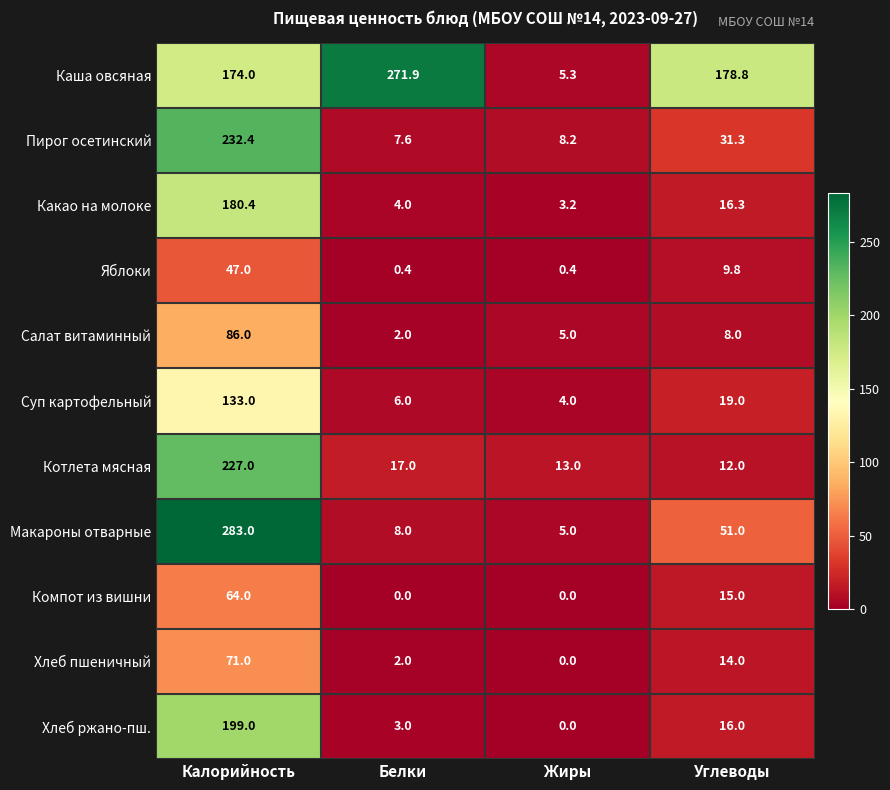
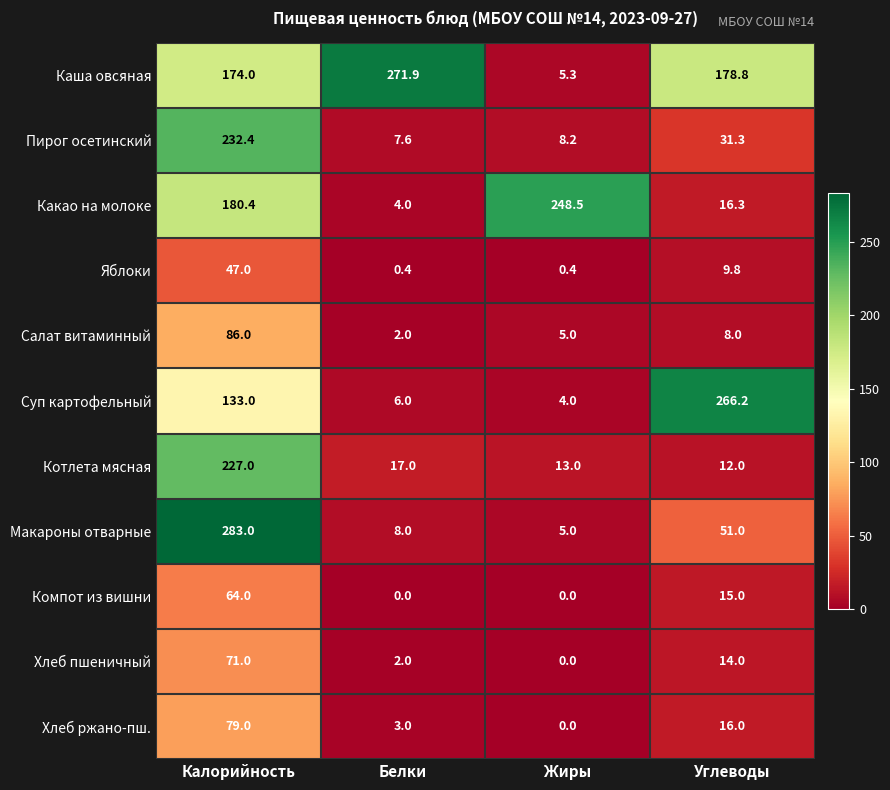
Какао на молоке, Жиры: 3.2 -> 248.5
Суп картофельный, Углеводы: 19.0 -> 266.2
Хлеб ржано-пш., Калорийность: 199.0 -> 79.0
